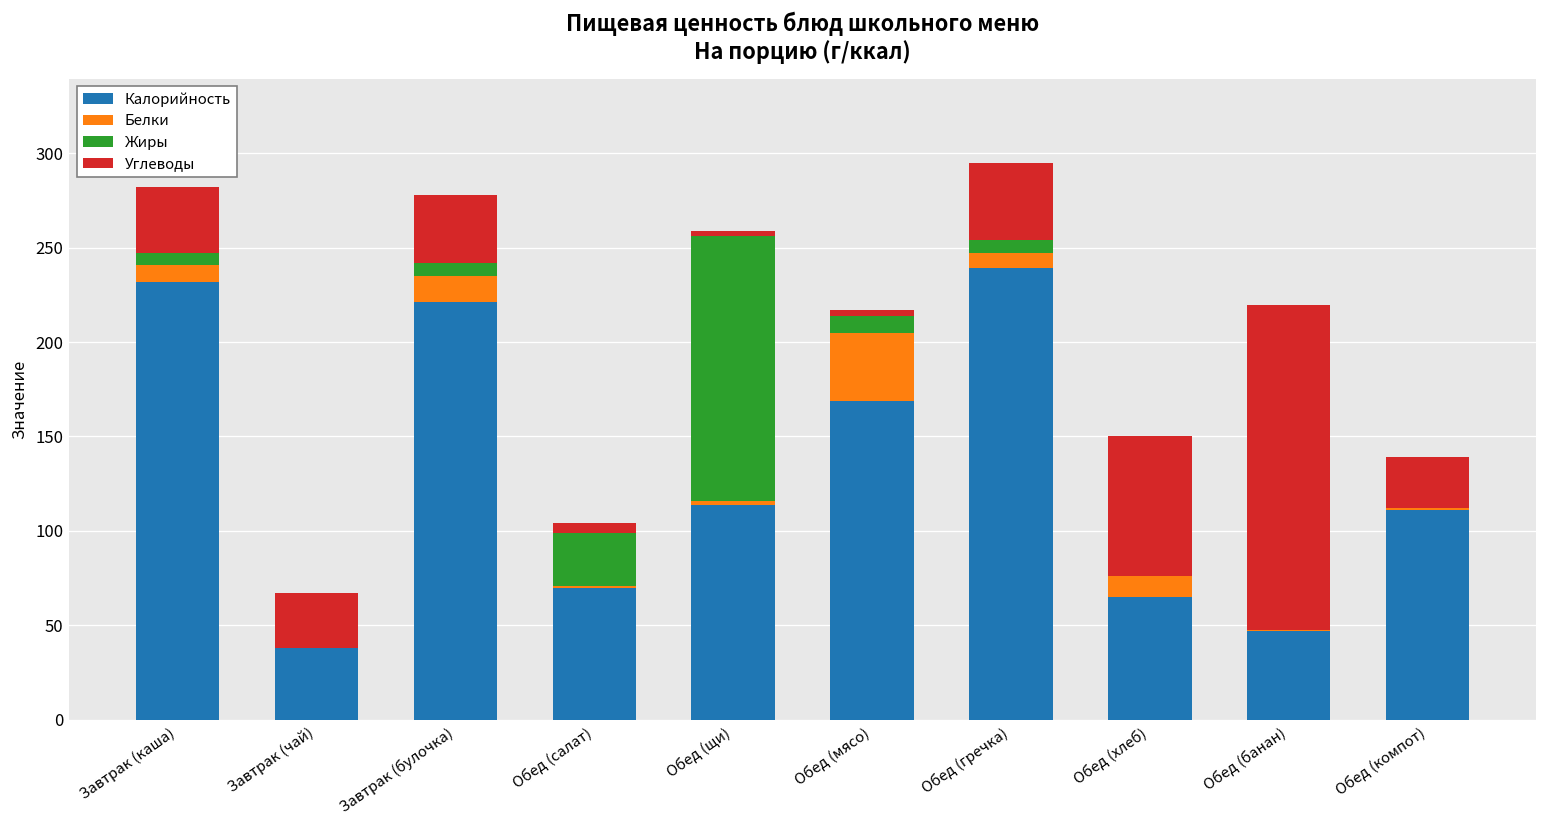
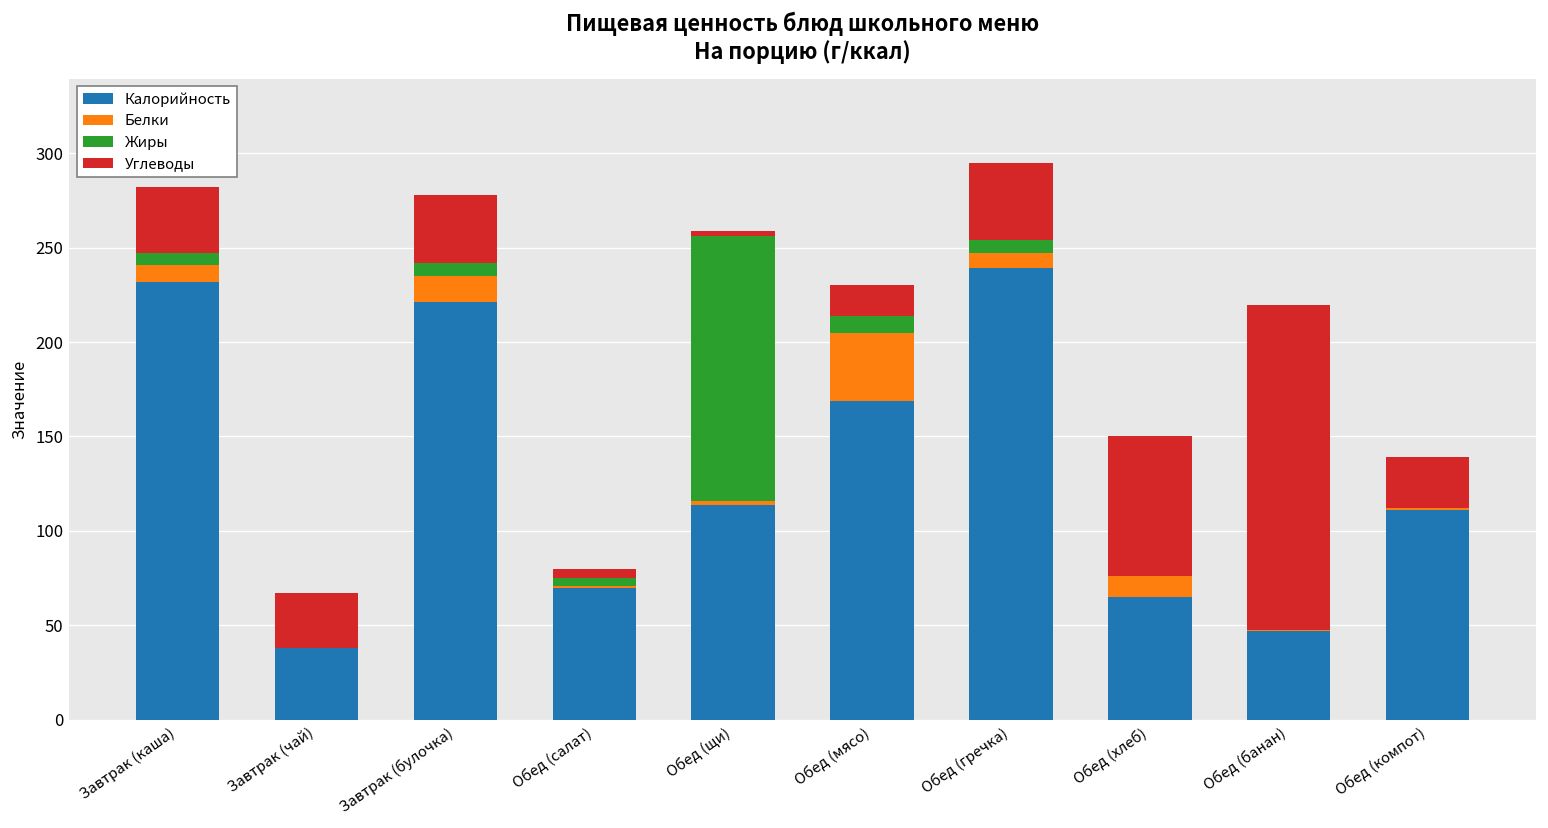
Жиры, Обед (салат): 28 -> 4
Углеводы, Обед (мясо): 3 -> 16
